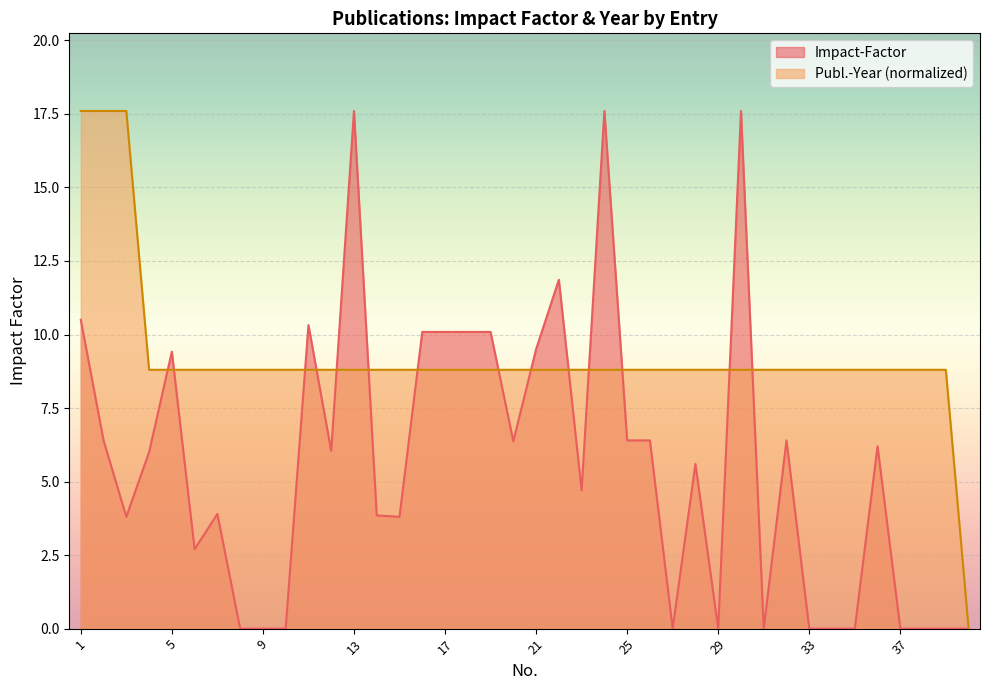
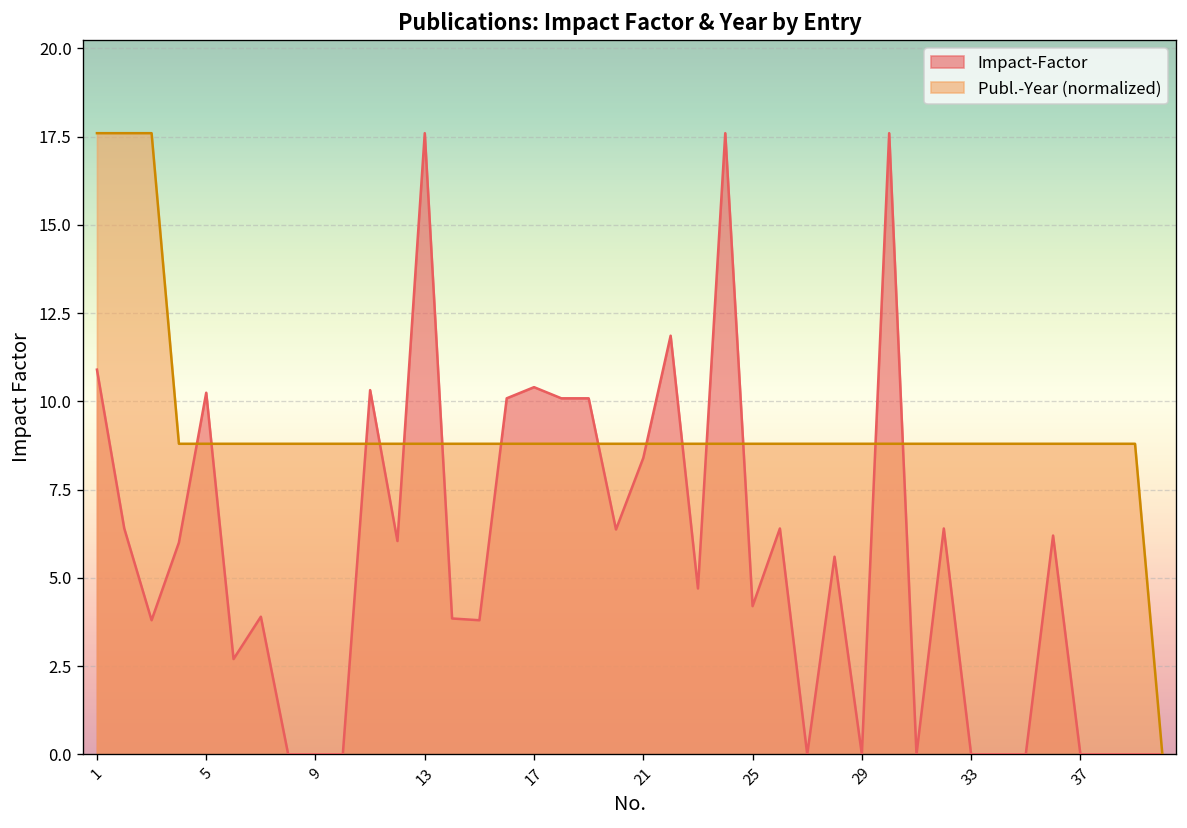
Impact-Factor, 1: 10.5 -> 10.9
Impact-Factor, 5: 9.4 -> 10.2
Impact-Factor, 17: 10.1 -> 10.4
Impact-Factor, 21: 9.5 -> 8.4
Impact-Factor, 25: 6.4 -> 4.2
